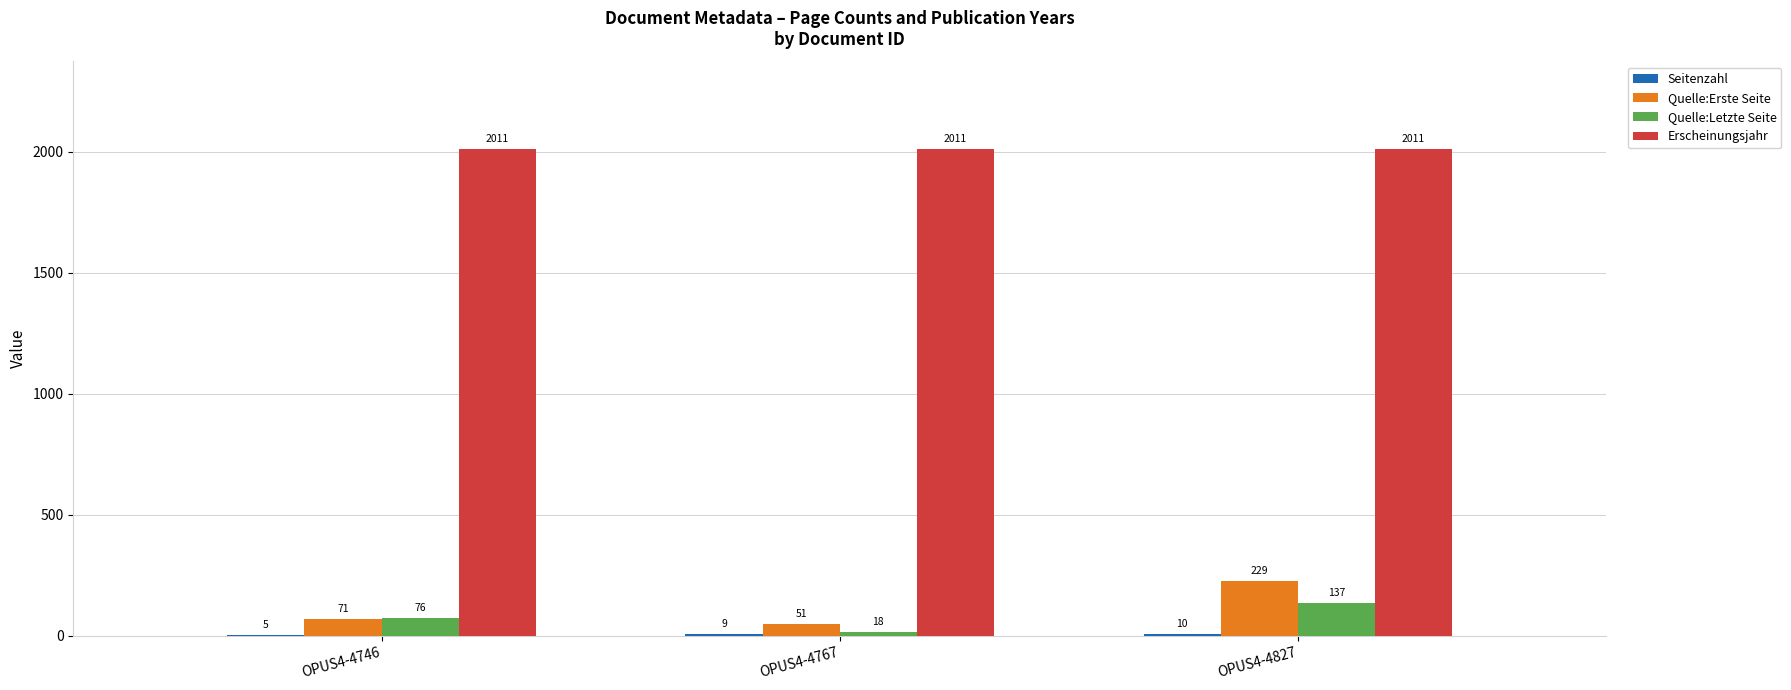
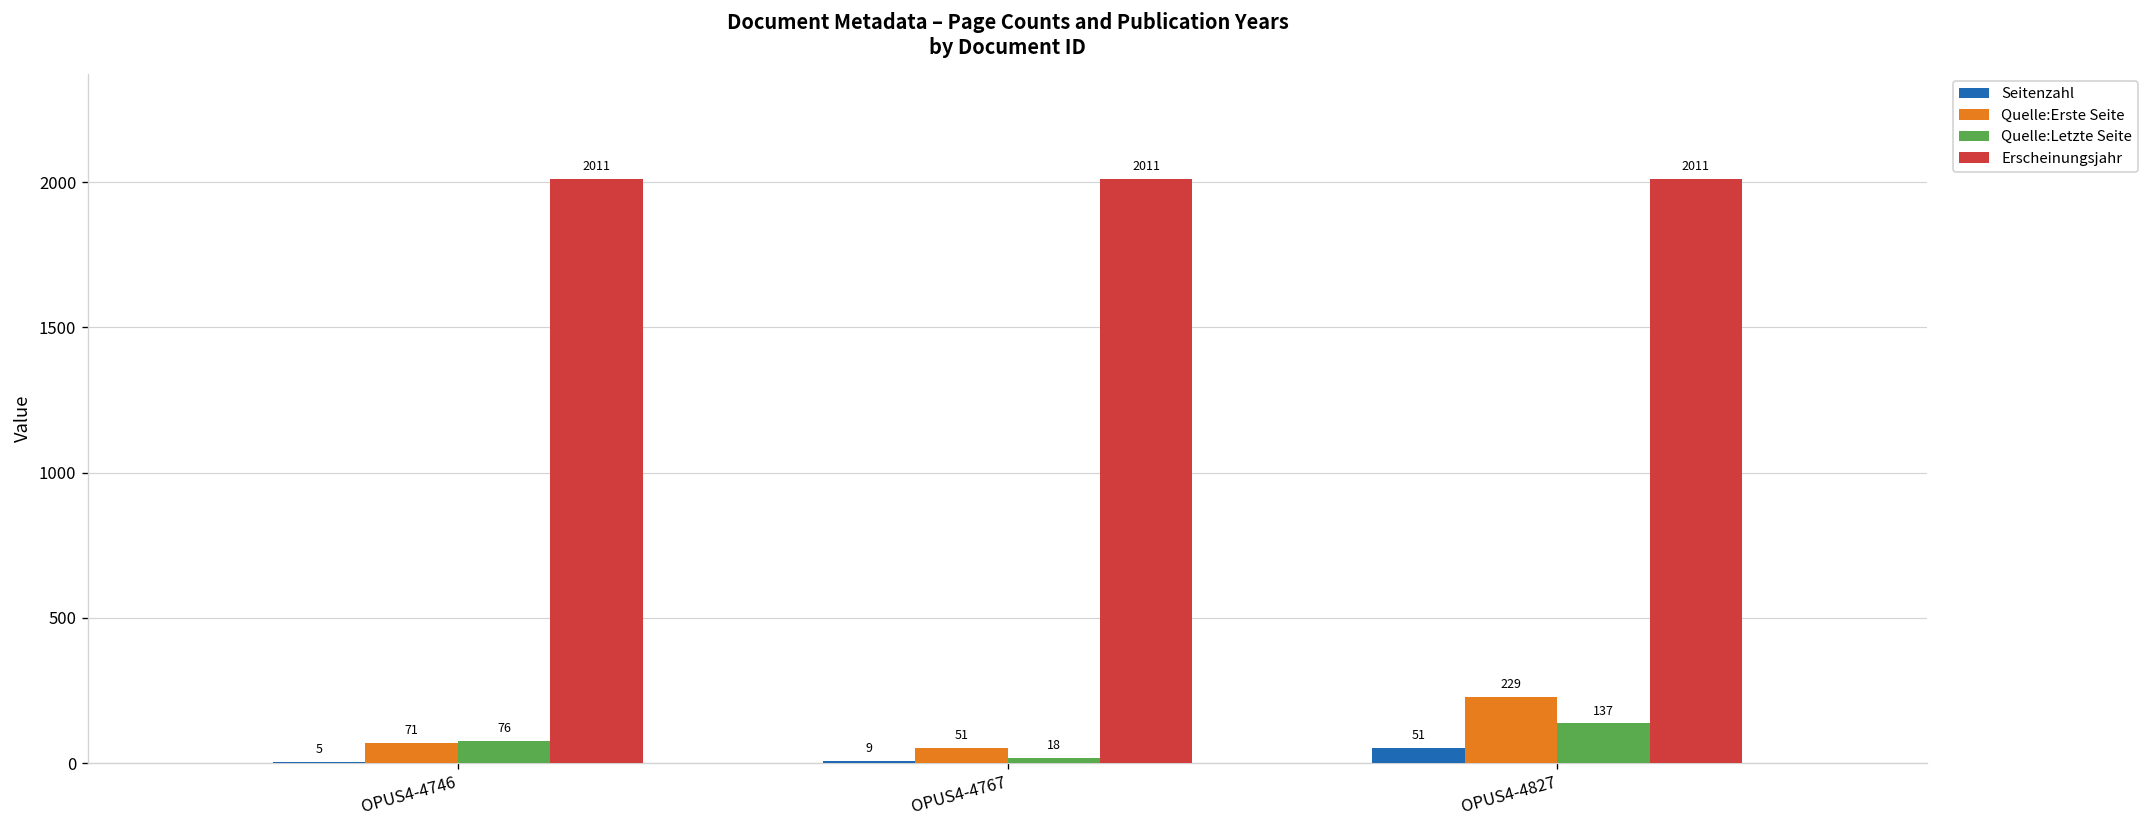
Seitenzahl, OPUS4-4827: 10 -> 51
